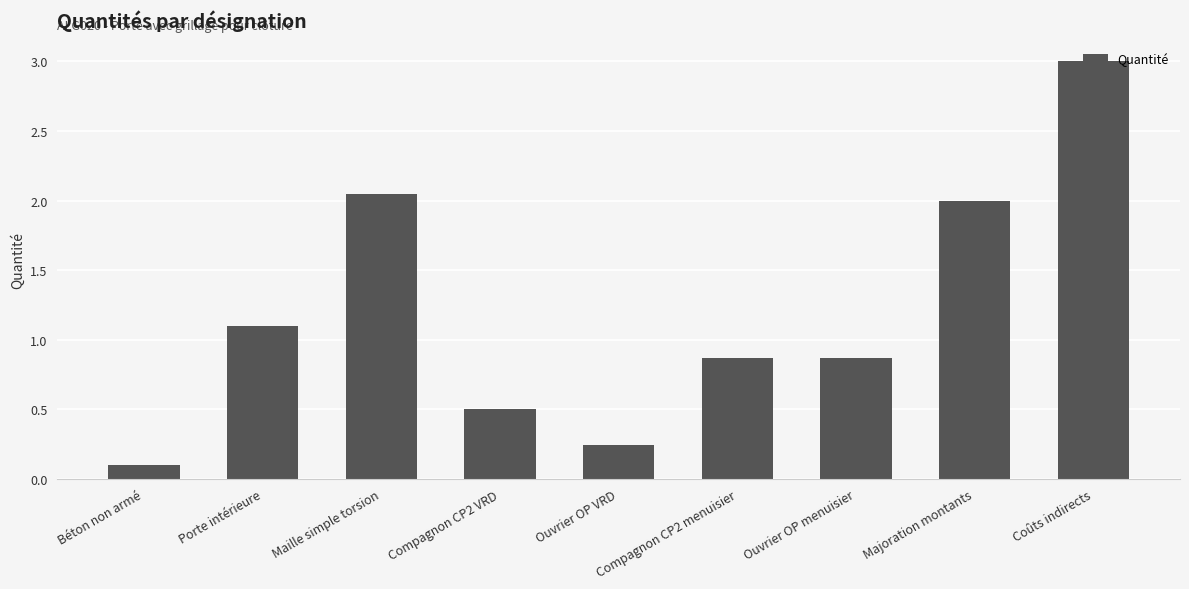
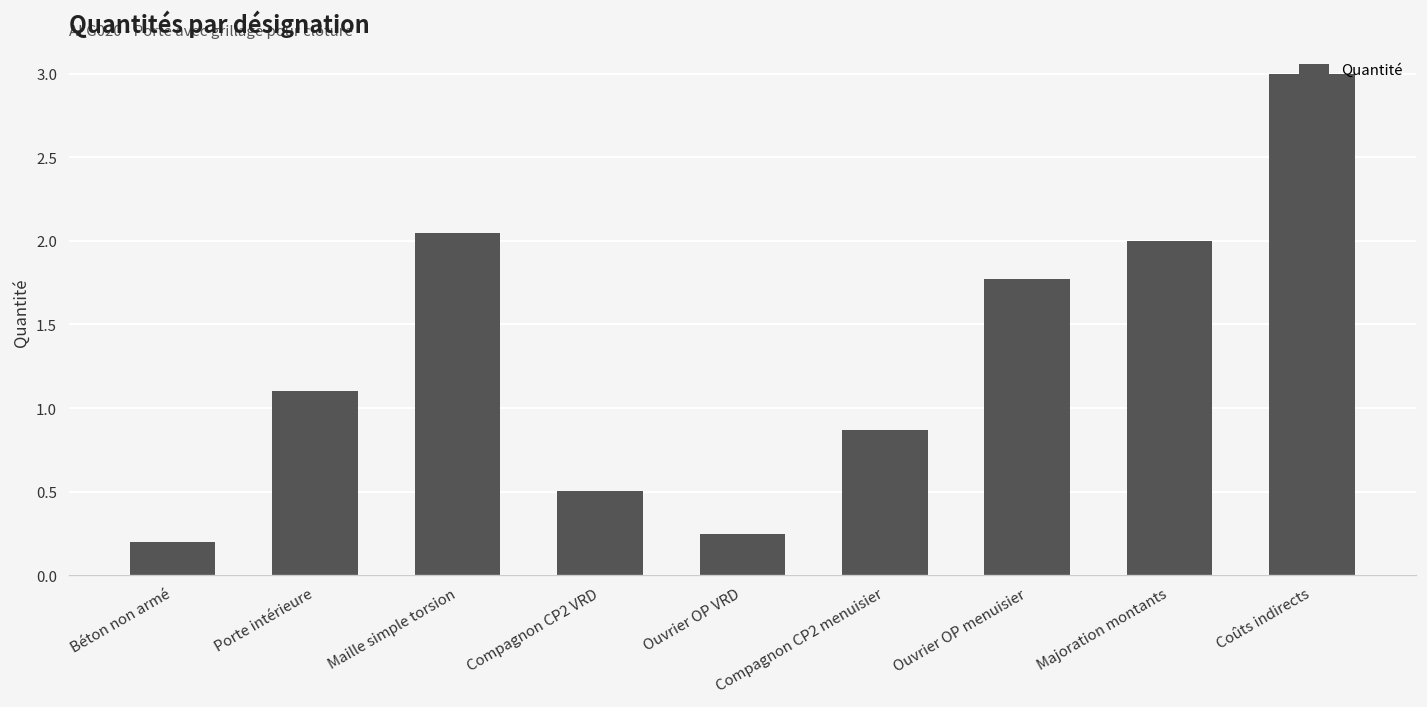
Béton non armé: 0.1 -> 0.2
Ouvrier OP menuisier: 0.87 -> 1.78
